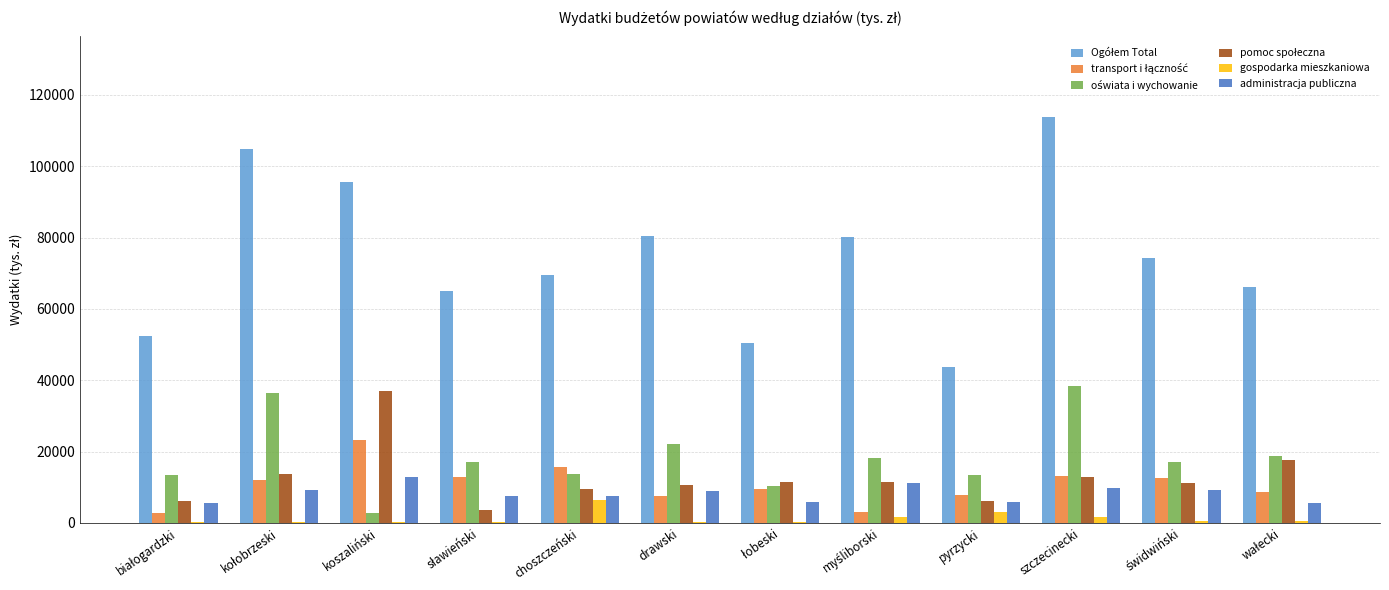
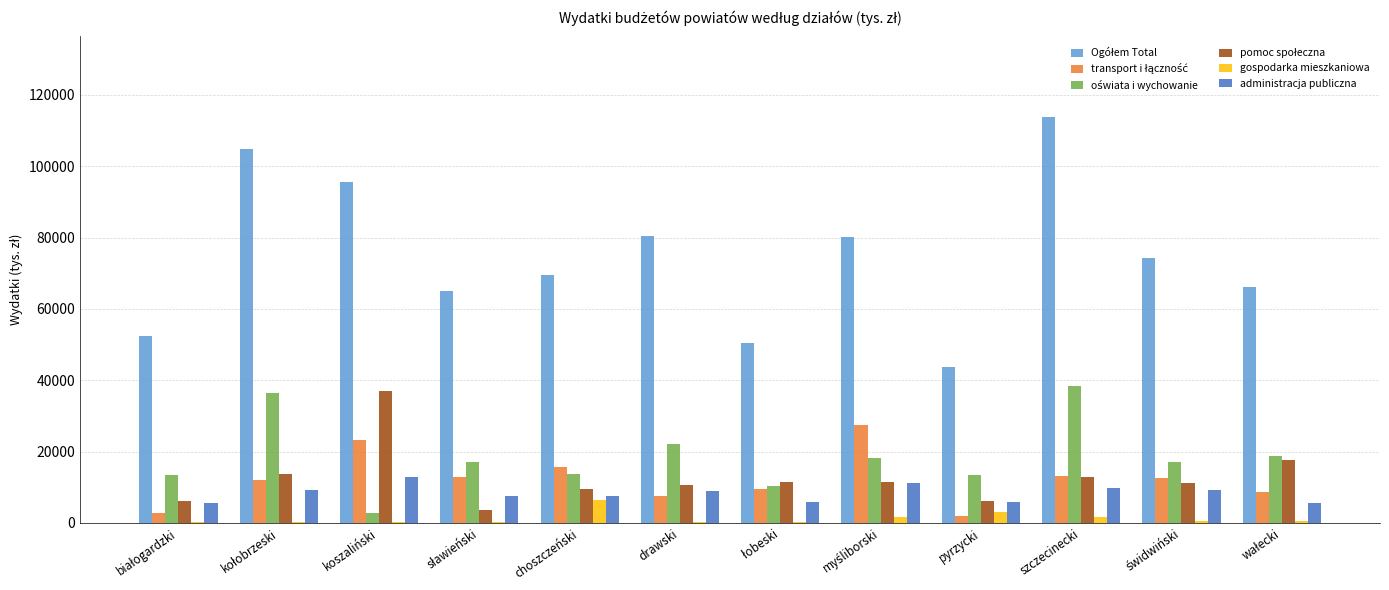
transport i łączność, myśliborski: 3000 -> 27000
transport i łączność, pyrzycki: 8000 -> 2000
